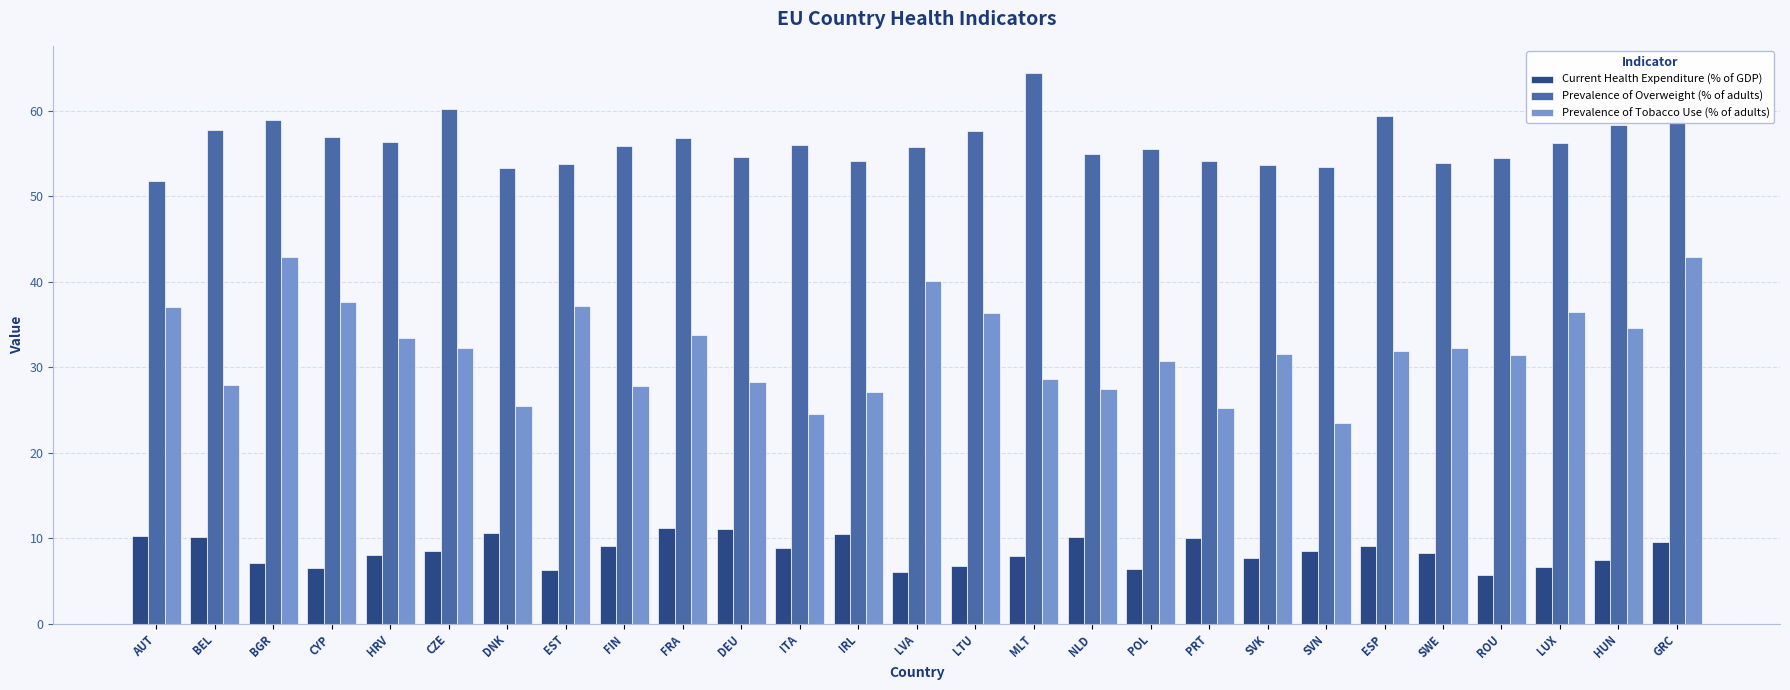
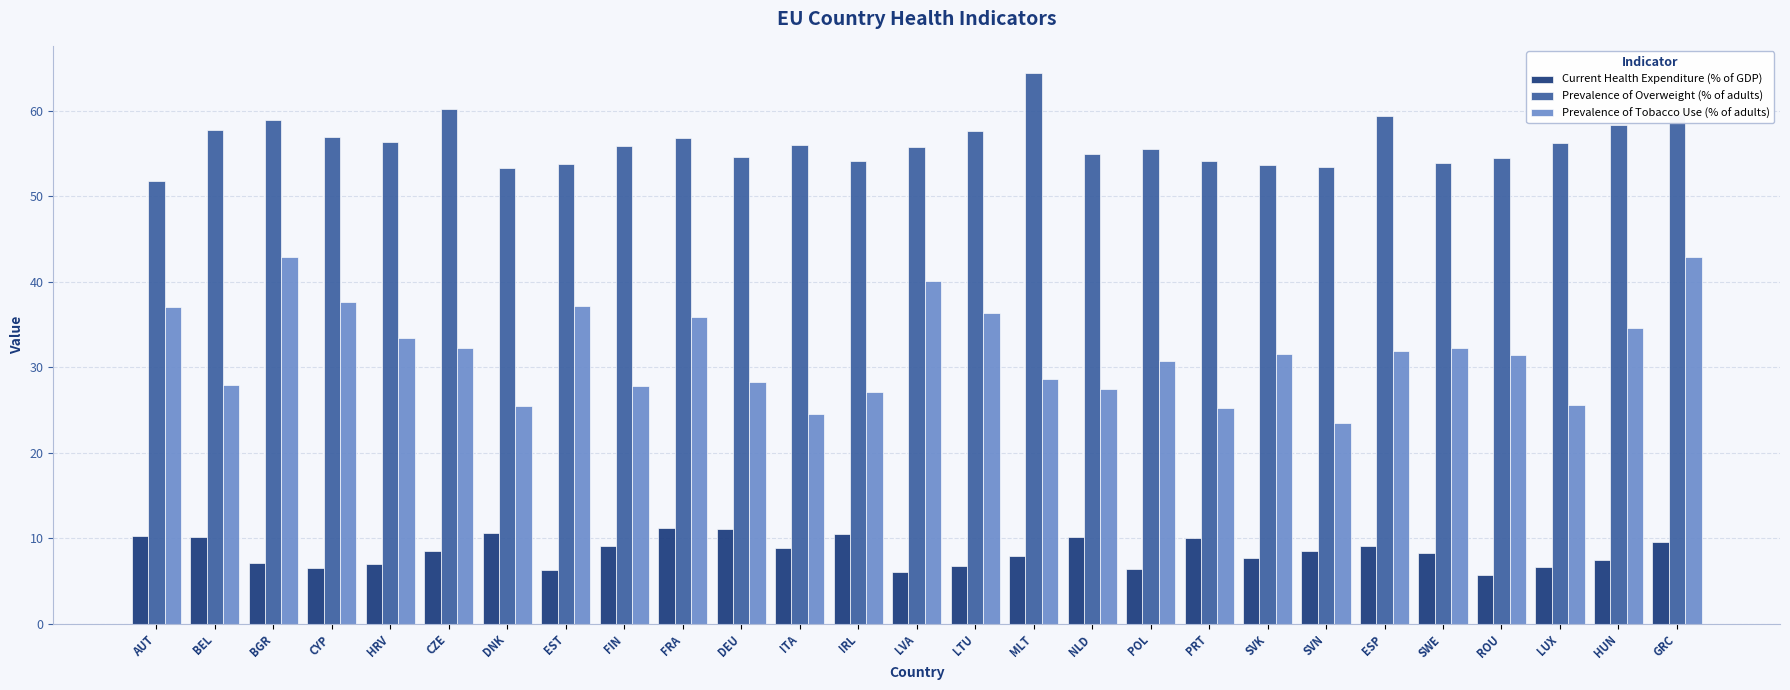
Current Health Expenditure (% of GDP), HRV: 8 -> 7
Prevalence of Tobacco Use (% of adults), FRA: 34 -> 36
Prevalence of Tobacco Use (% of adults), LUX: 37 -> 26
